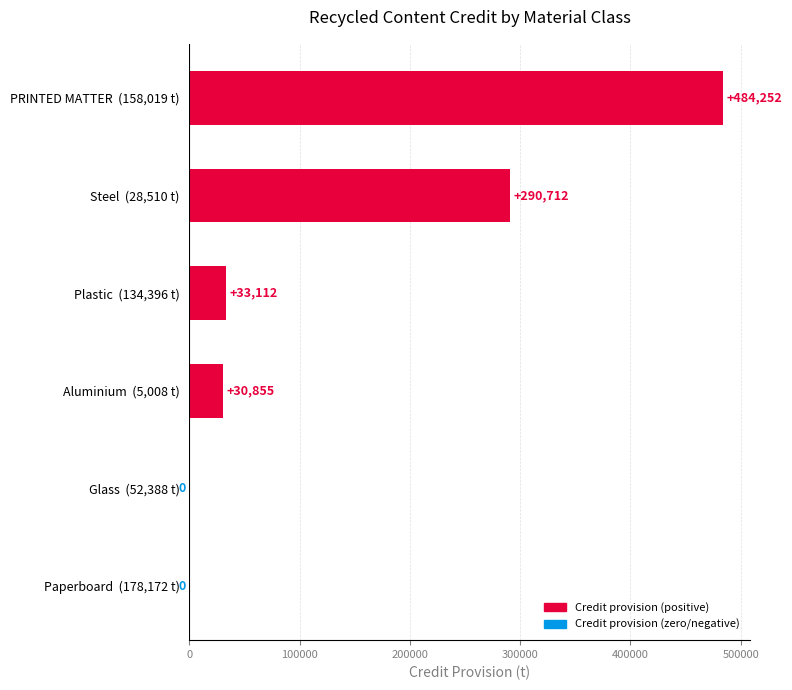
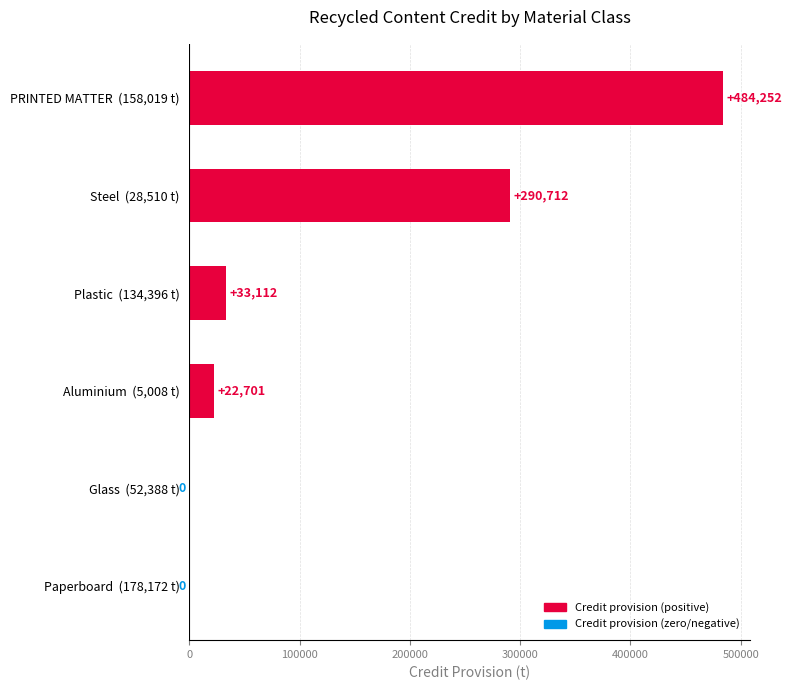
Aluminium (5,008 t): +30,855 -> +22,701
